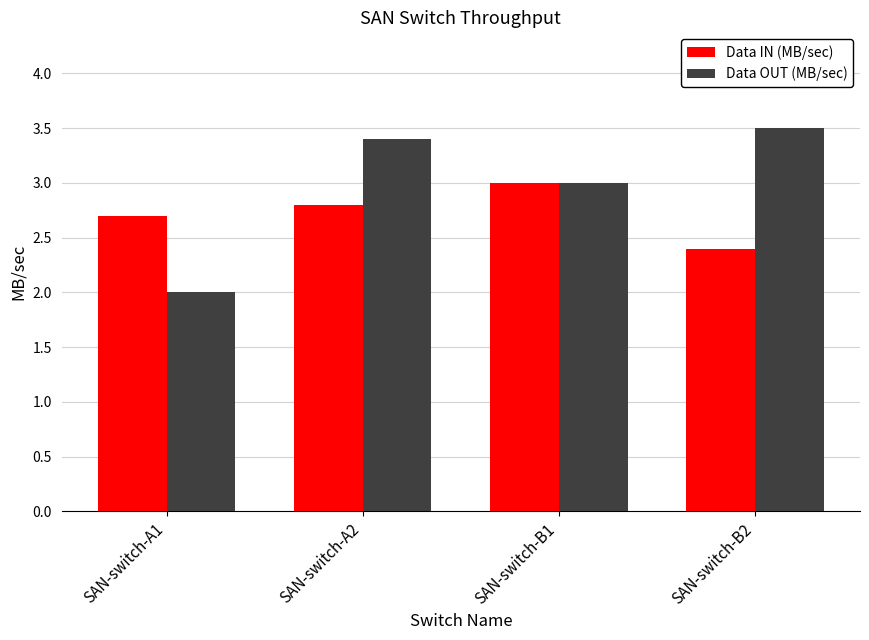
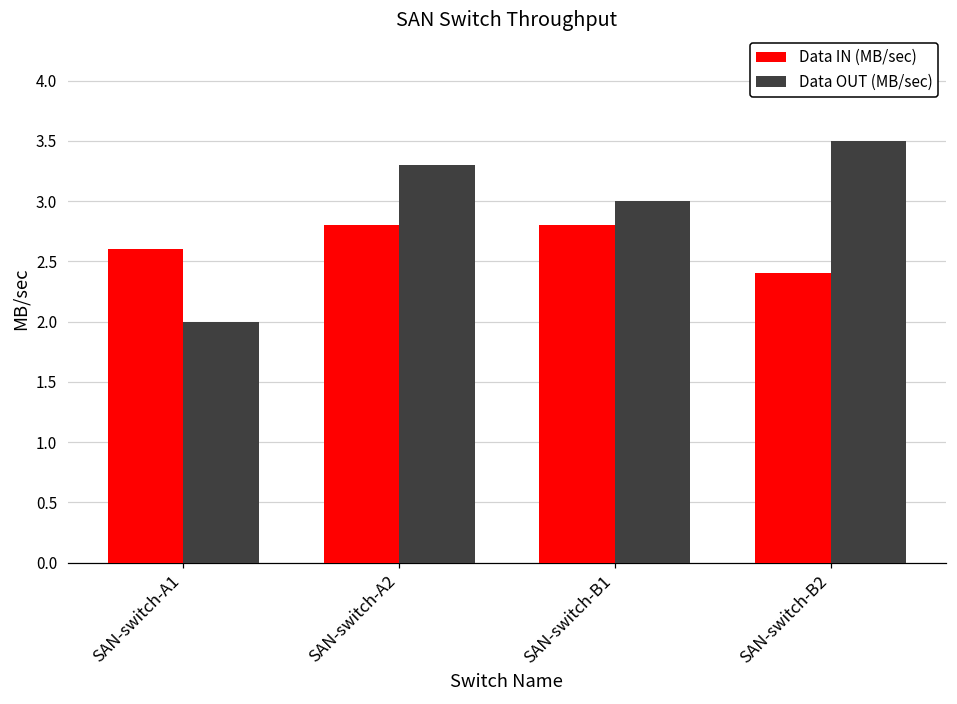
Data IN (MB/sec), SAN-switch-A1: 2.7 -> 2.6
Data OUT (MB/sec), SAN-switch-A2: 3.4 -> 3.3
Data IN (MB/sec), SAN-switch-B1: 3.0 -> 2.8
